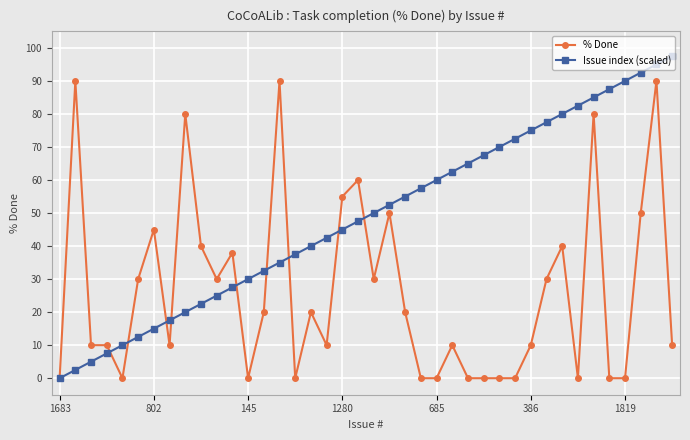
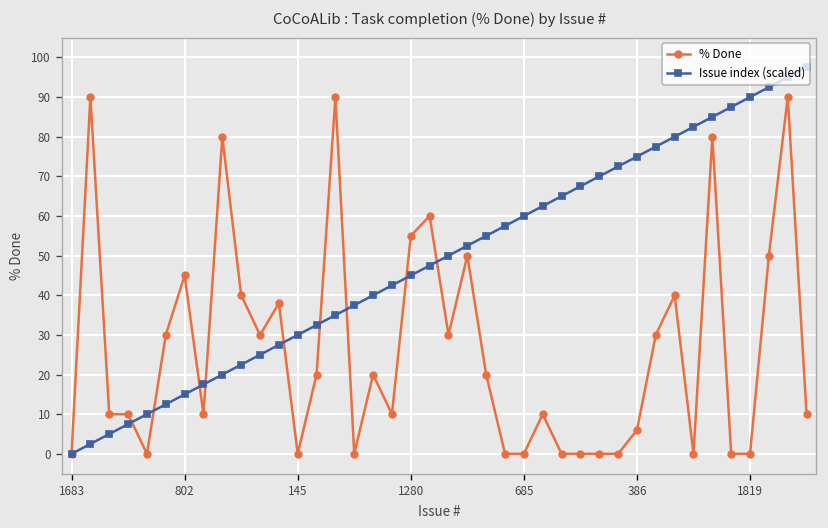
% Done, 386: 10 -> 6
